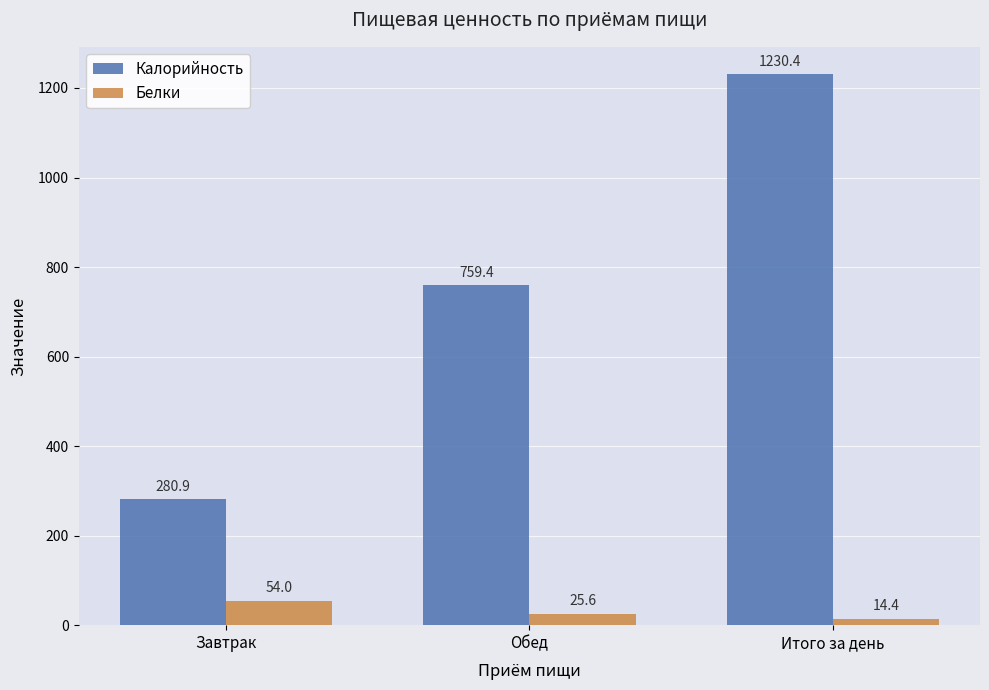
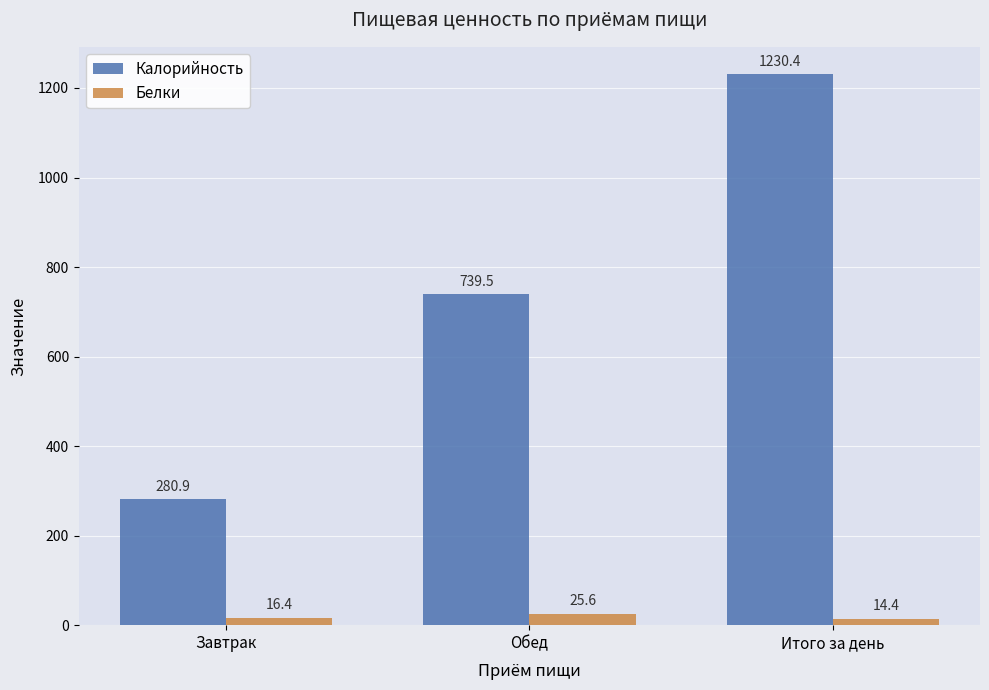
Белки, Завтрак: 54.0 -> 16.4
Калорийность, Обед: 759.4 -> 739.5
